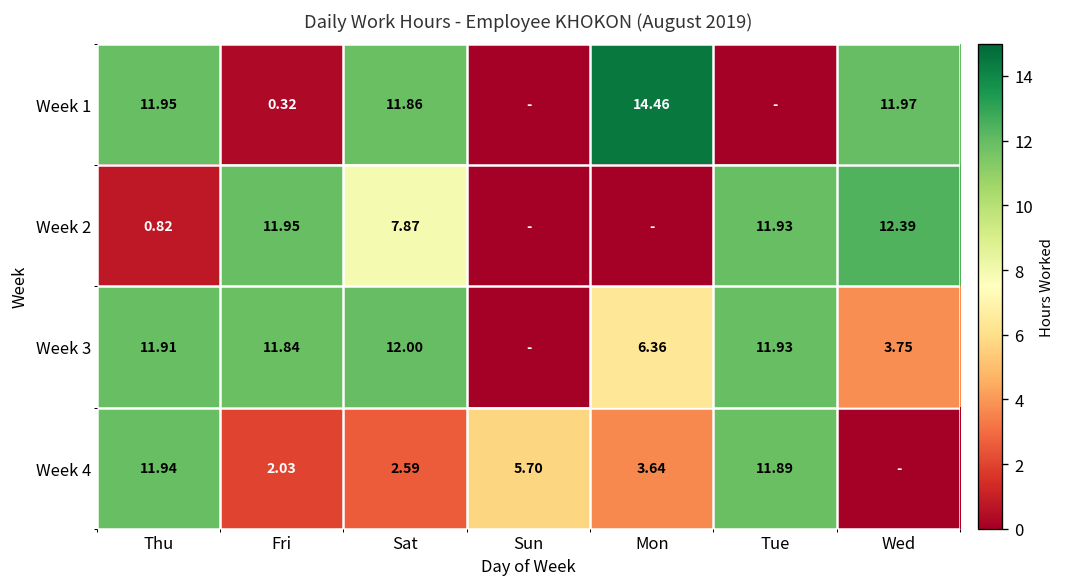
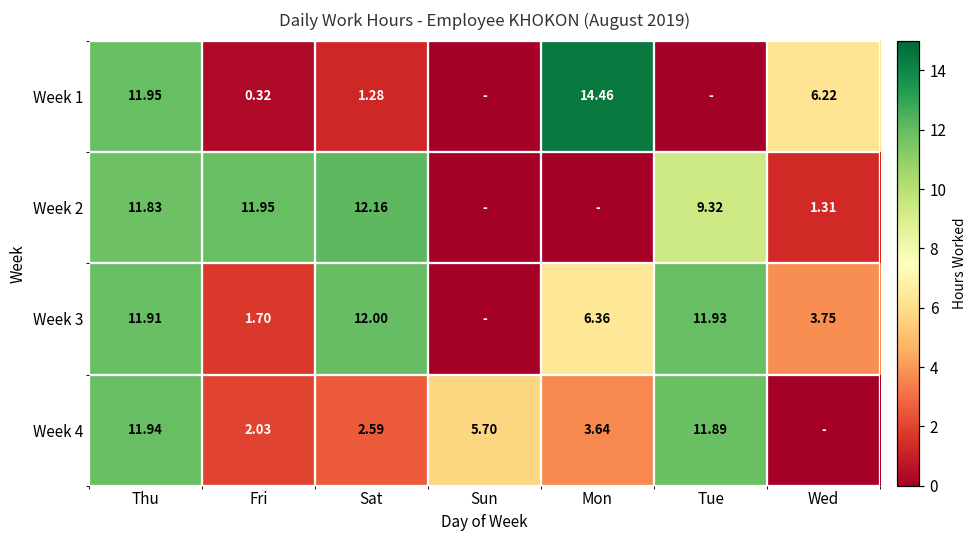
Week 1, Sat: 11.86 -> 1.28
Week 1, Wed: 11.97 -> 6.22
Week 2, Thu: 0.82 -> 11.83
Week 2, Sat: 7.87 -> 12.16
Week 2, Tue: 11.93 -> 9.32
Week 2, Wed: 12.39 -> 1.31
Week 3, Fri: 11.84 -> 1.70
